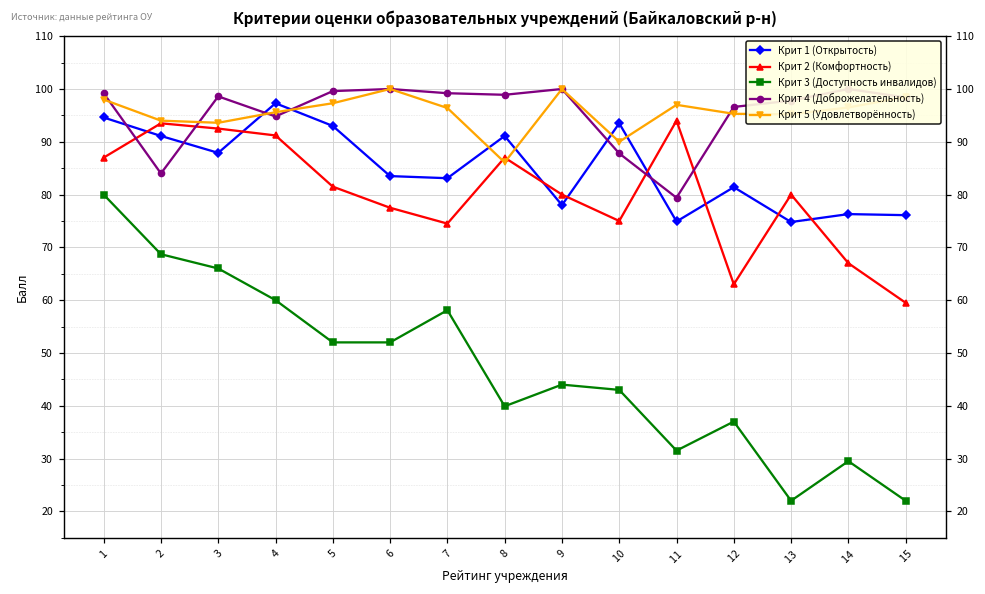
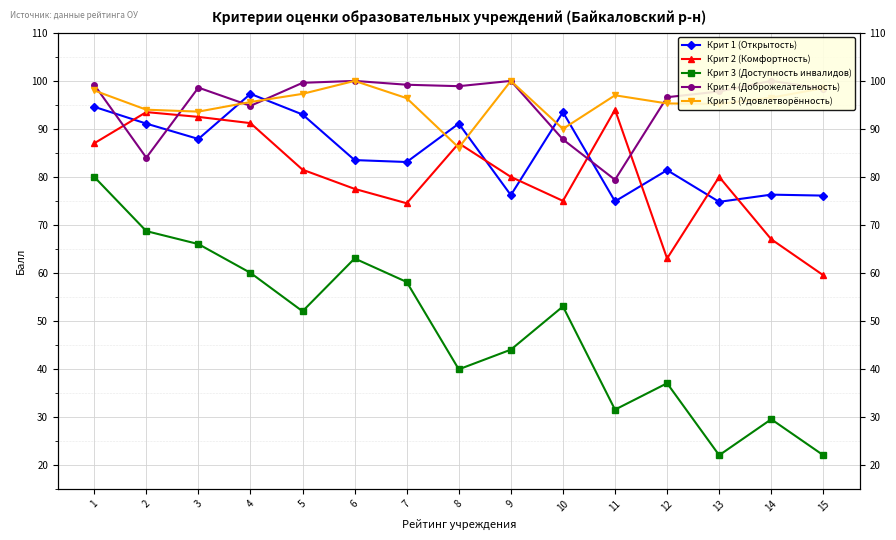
Крит 3 (Доступность инвалидов), 6: 52 -> 63
Крит 1 (Открытость), 9: 78 -> 76
Крит 3 (Доступность инвалидов), 10: 43 -> 53
